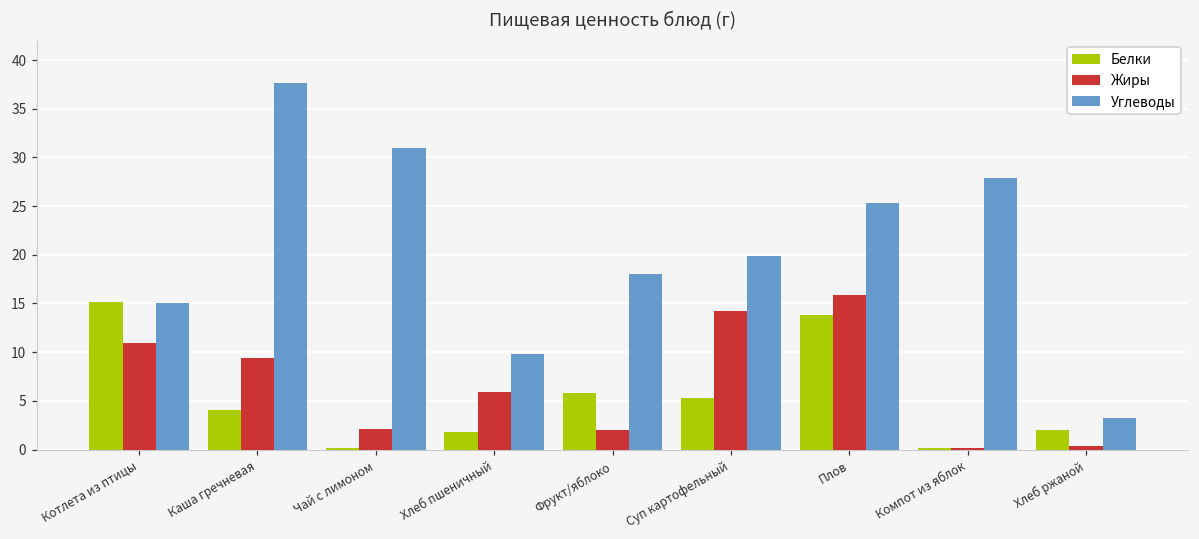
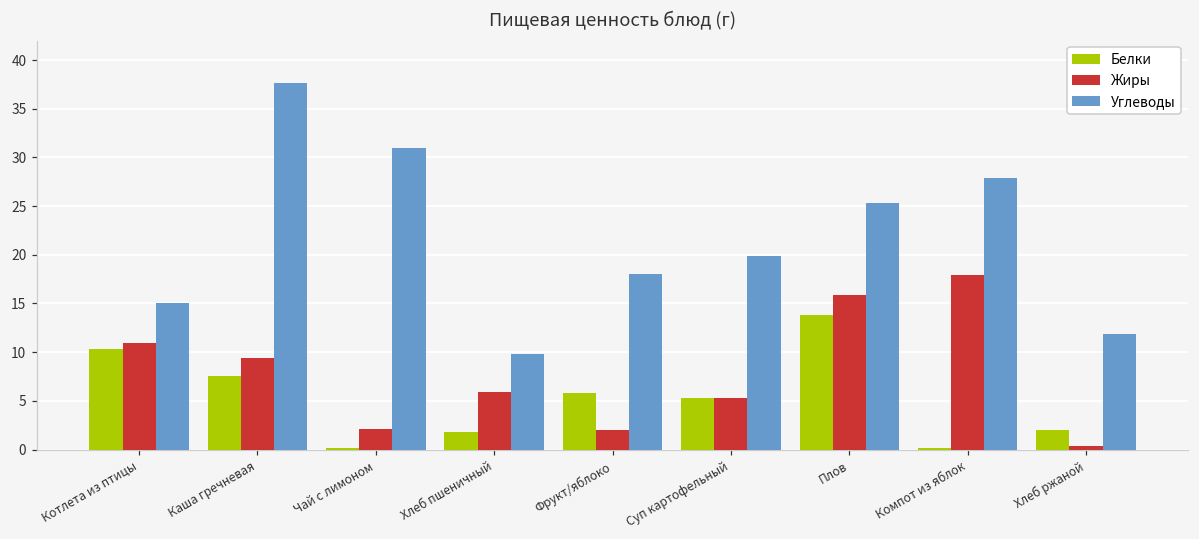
Белки, Котлета из птицы: 15 -> 10
Белки, Каша гречневая: 4 -> 8
Жиры, Суп картофельный: 14 -> 5
Жиры, Компот из яблок: 0 -> 18
Углеводы, Хлеб ржаной: 3 -> 12
